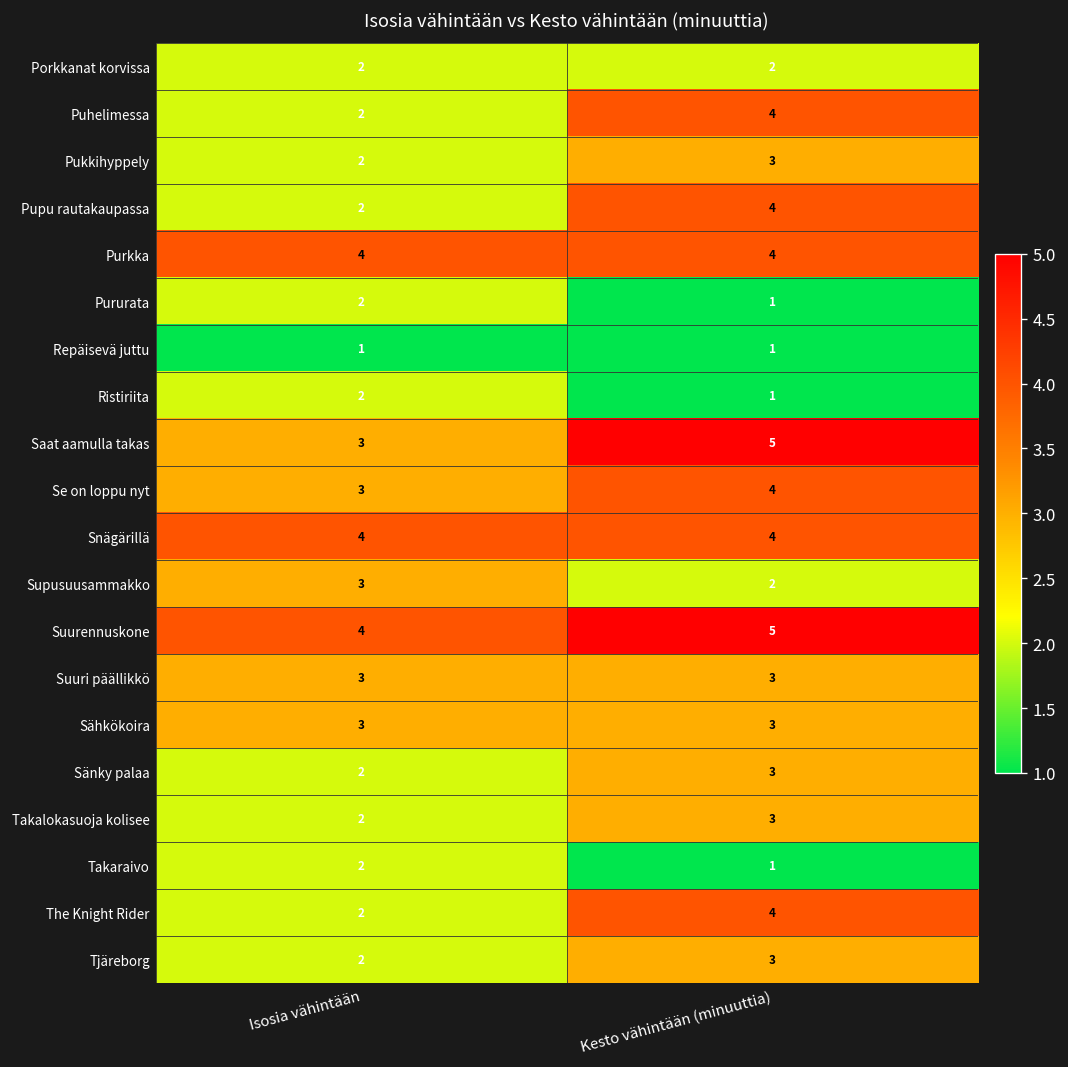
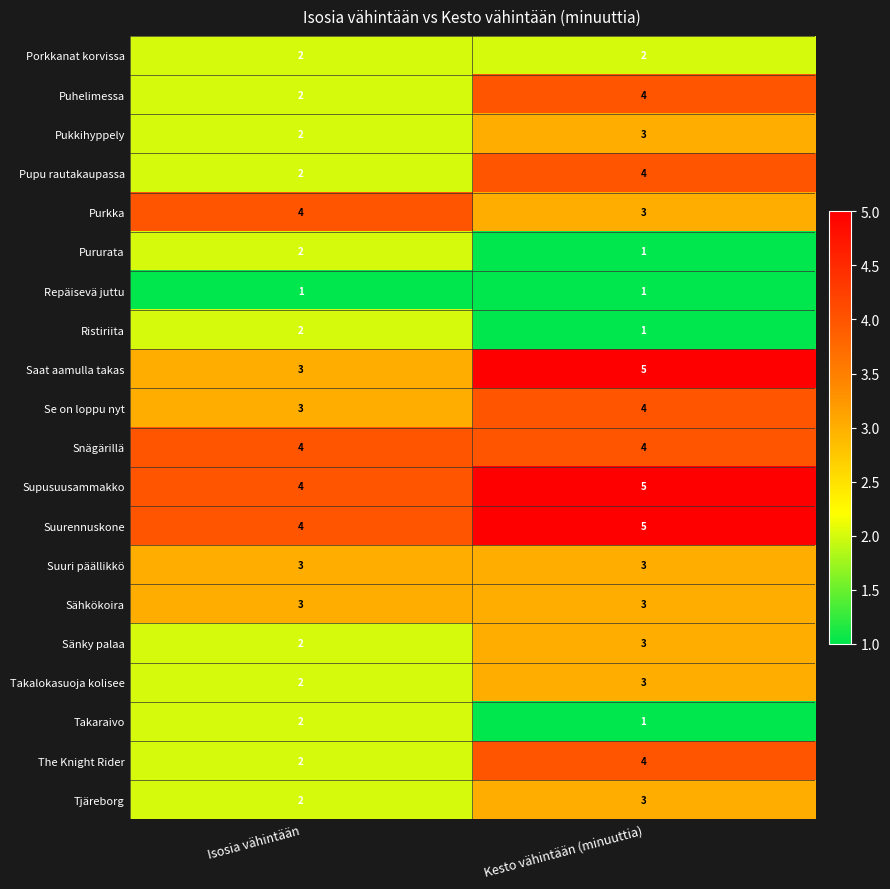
Purkka, Kesto vähintään (minuuttia): 4 -> 3
Supusuusammakko, Isosia vähintään: 3 -> 4
Supusuusammakko, Kesto vähintään (minuuttia): 2 -> 5
